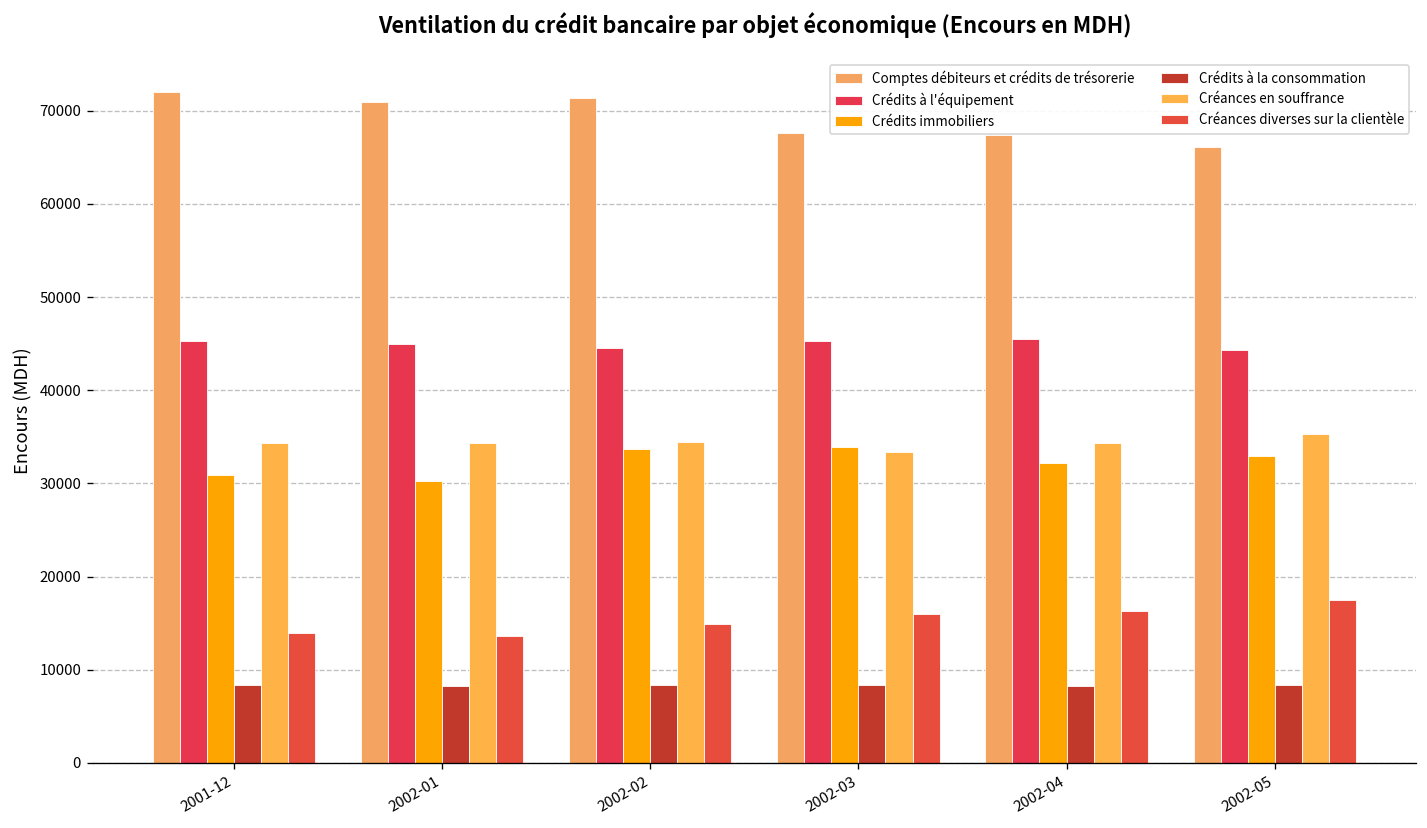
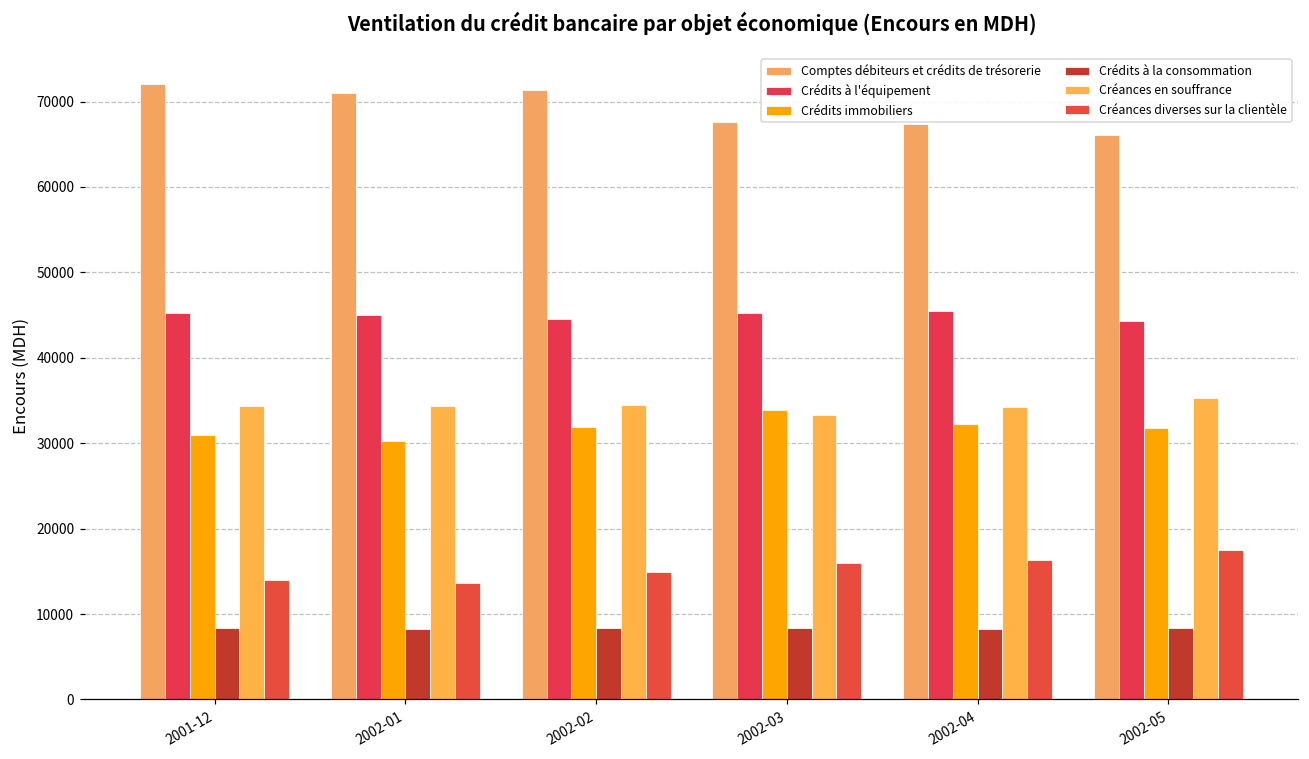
Crédits immobiliers, 2002-02: 34000 -> 32000
Crédits immobiliers, 2002-05: 33000 -> 32000
